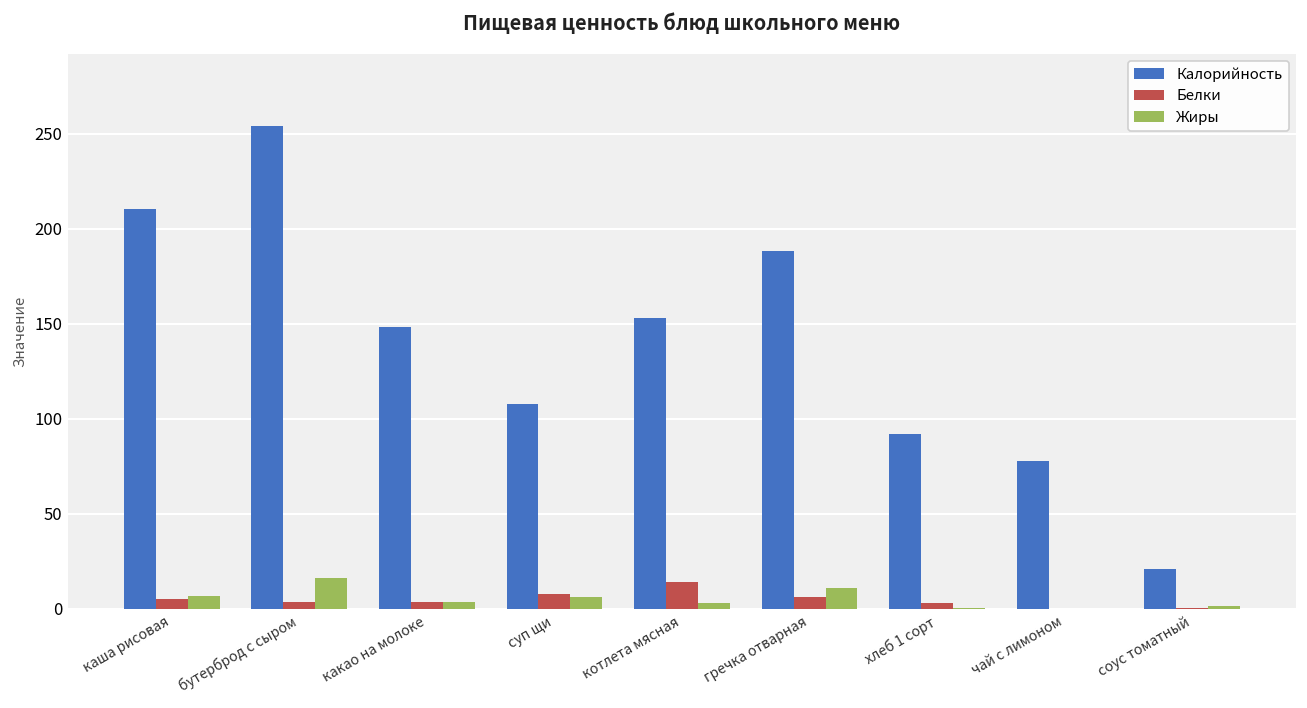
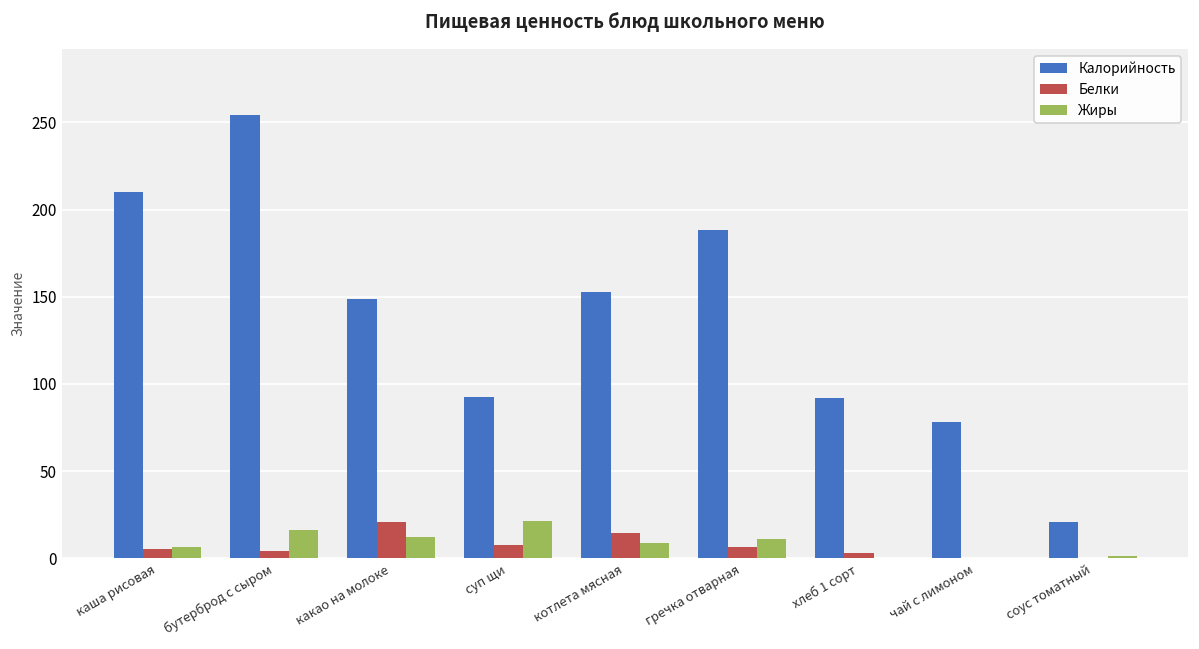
Белки, какао на молоке: 4 -> 21
Жиры, какао на молоке: 4 -> 12
Калорийность, суп щи: 108 -> 93
Жиры, суп щи: 6 -> 21
Жиры, котлета мясная: 3 -> 9
